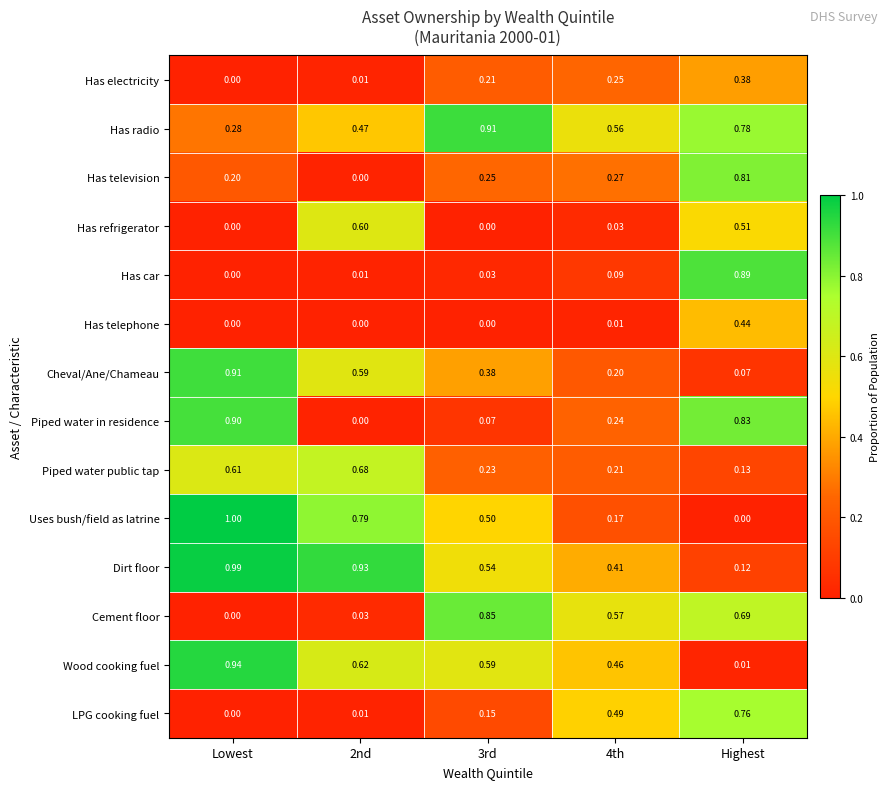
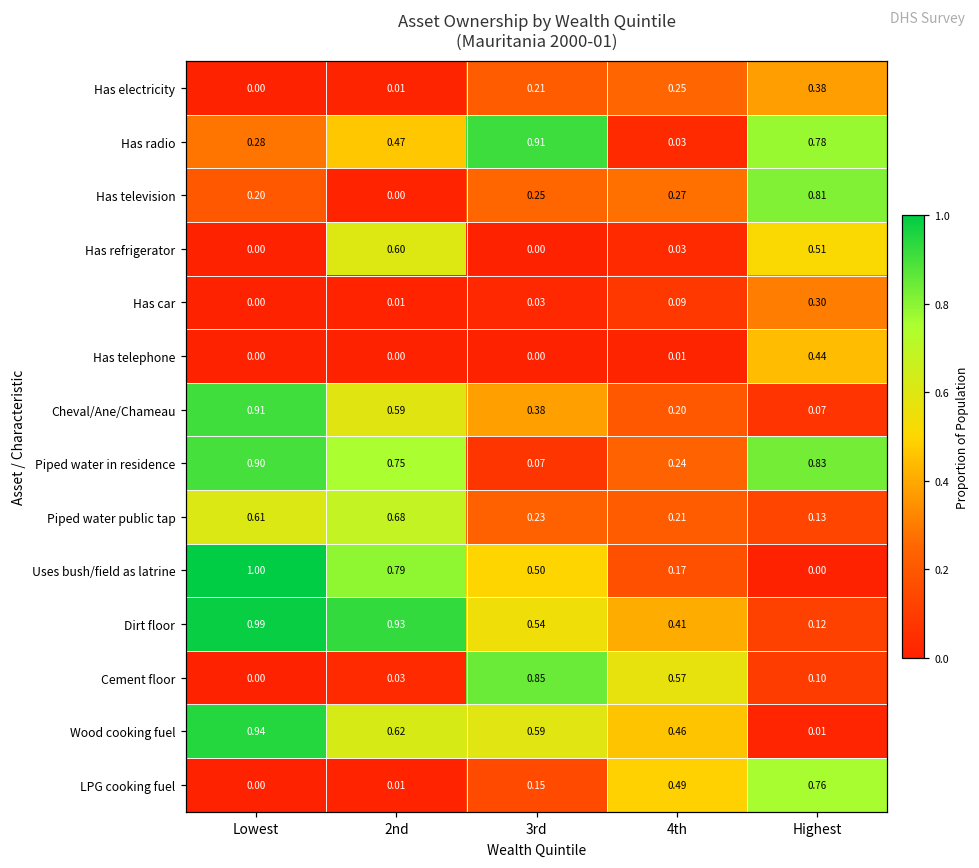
Has radio, 4th: 0.56 -> 0.03
Has car, Highest: 0.89 -> 0.30
Piped water in residence, 2nd: 0.00 -> 0.75
Cement floor, Highest: 0.69 -> 0.10
